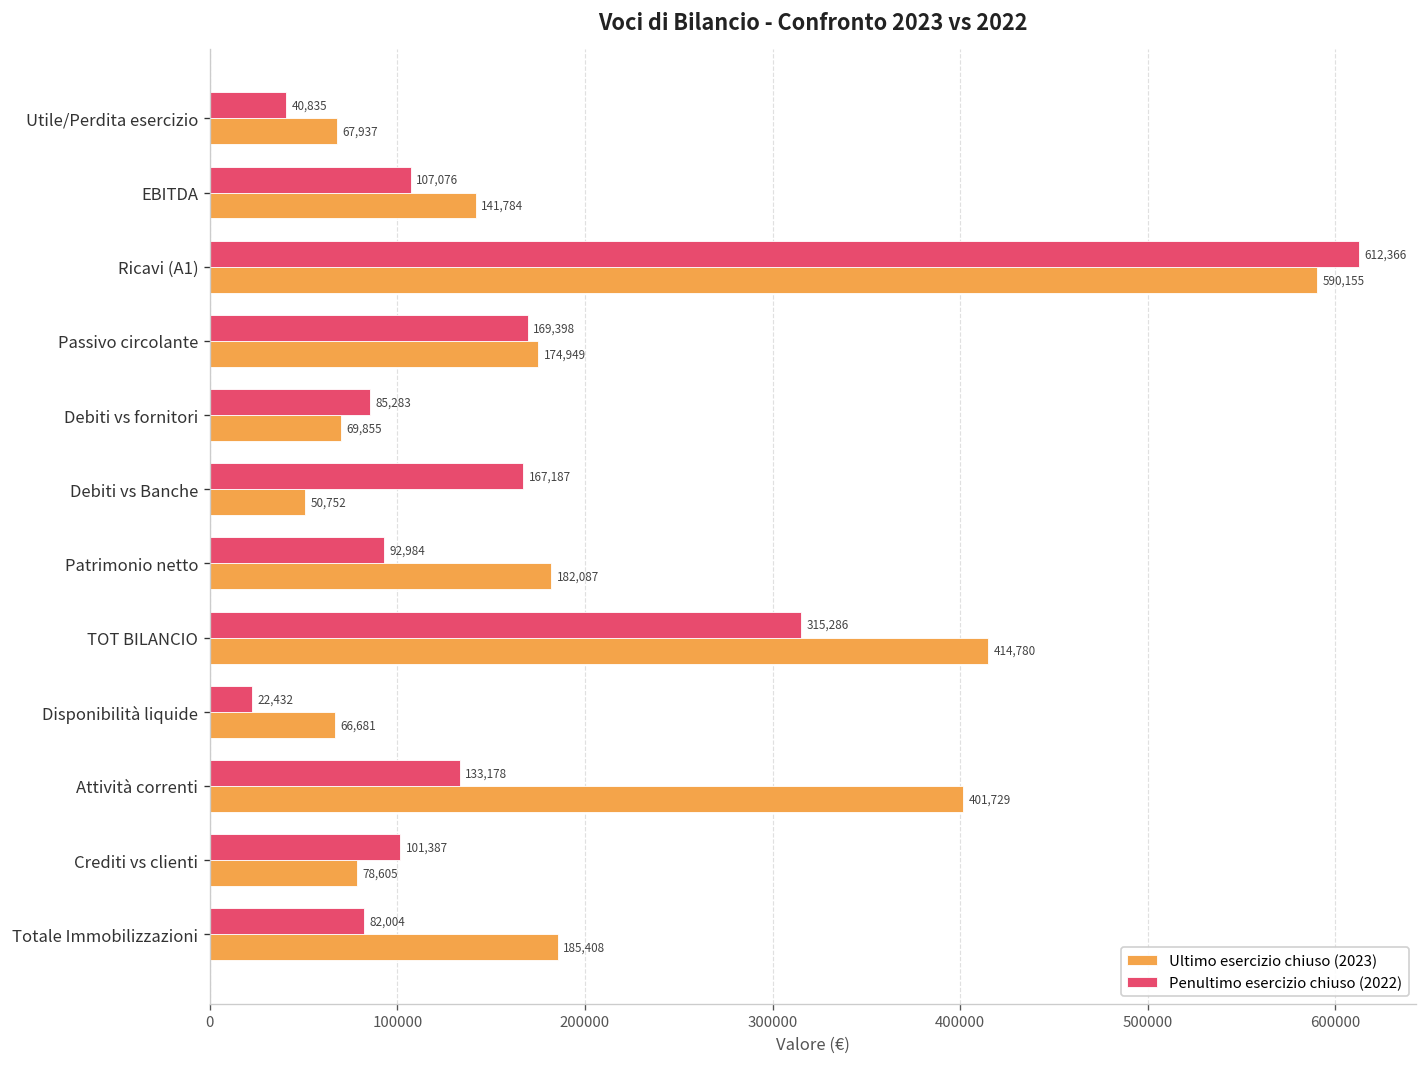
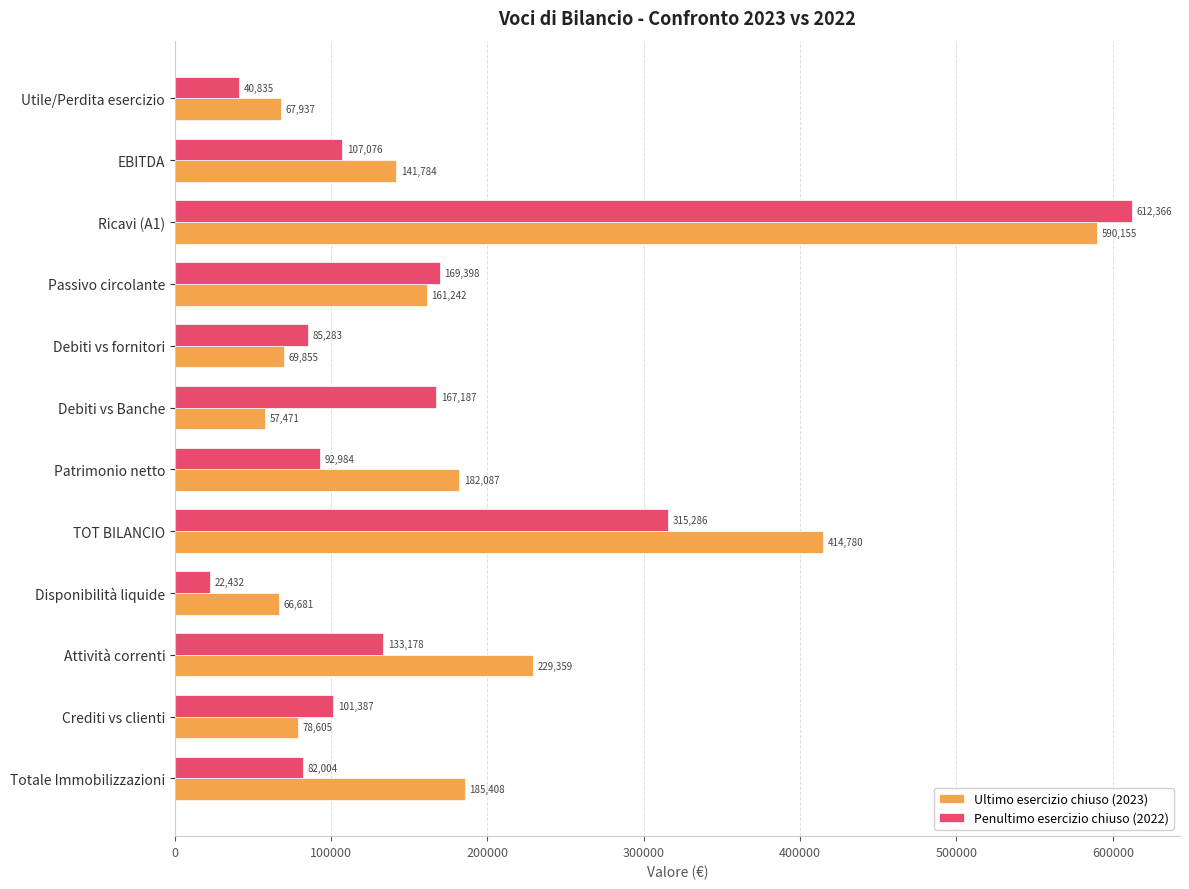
Ultimo esercizio chiuso (2023), Passivo circolante: 174,949 -> 161,242
Ultimo esercizio chiuso (2023), Debiti vs Banche: 50,752 -> 57,471
Ultimo esercizio chiuso (2023), Attività correnti: 401,729 -> 229,359
